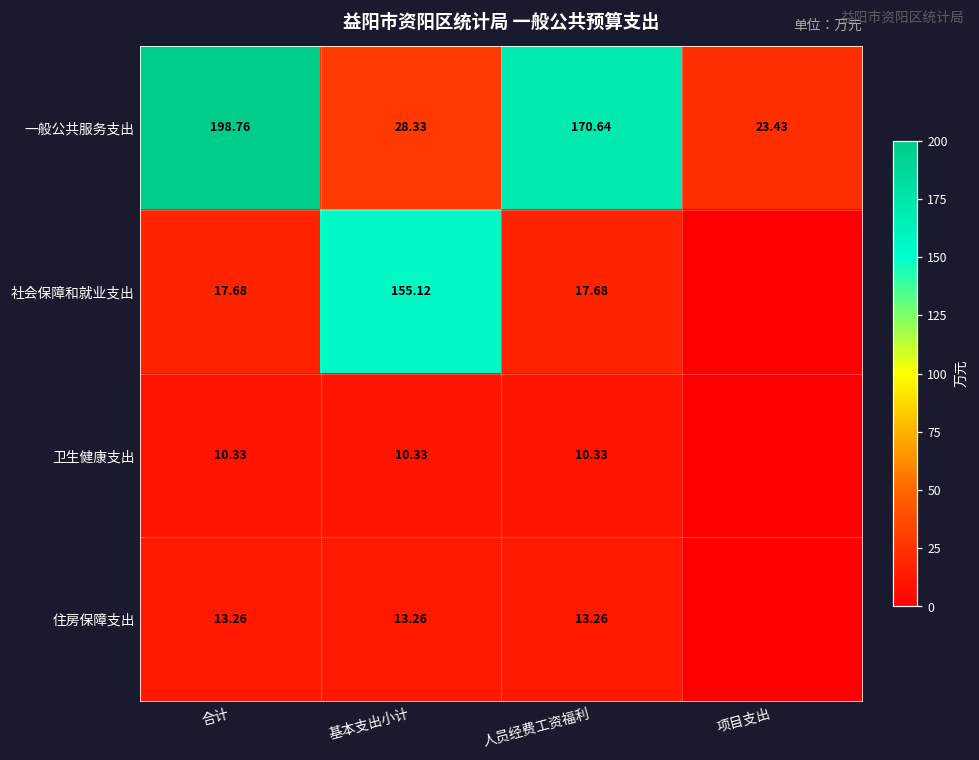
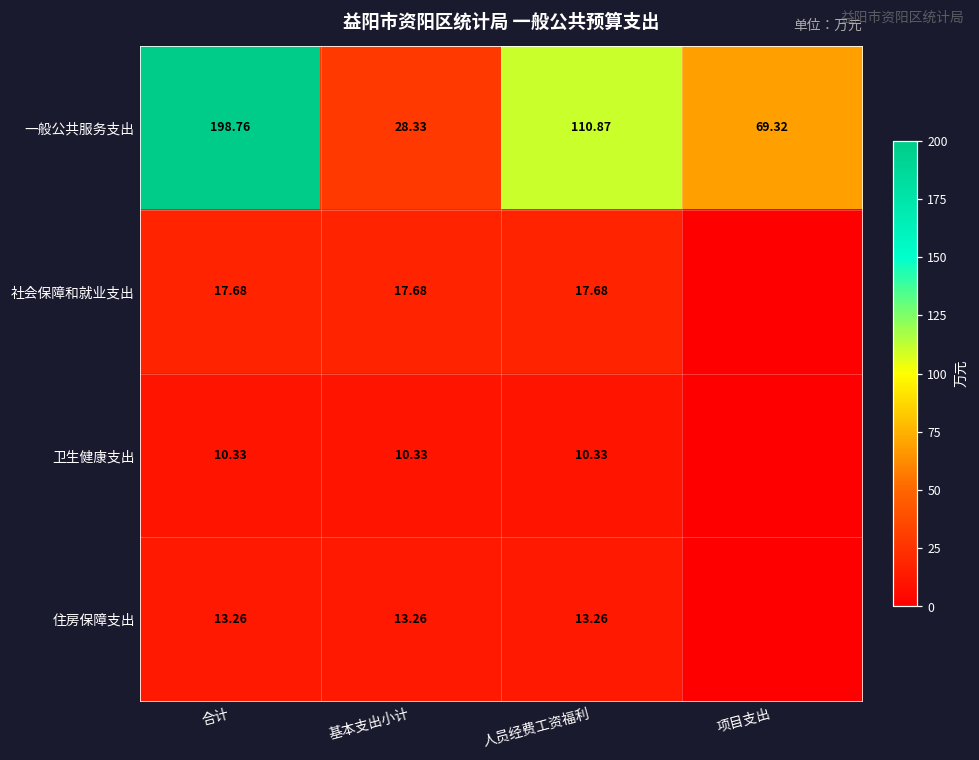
一般公共服务支出, 人员经费工资福利: 170.64 -> 110.87
一般公共服务支出, 项目支出: 23.43 -> 69.32
社会保障和就业支出, 基本支出小计: 155.12 -> 17.68
